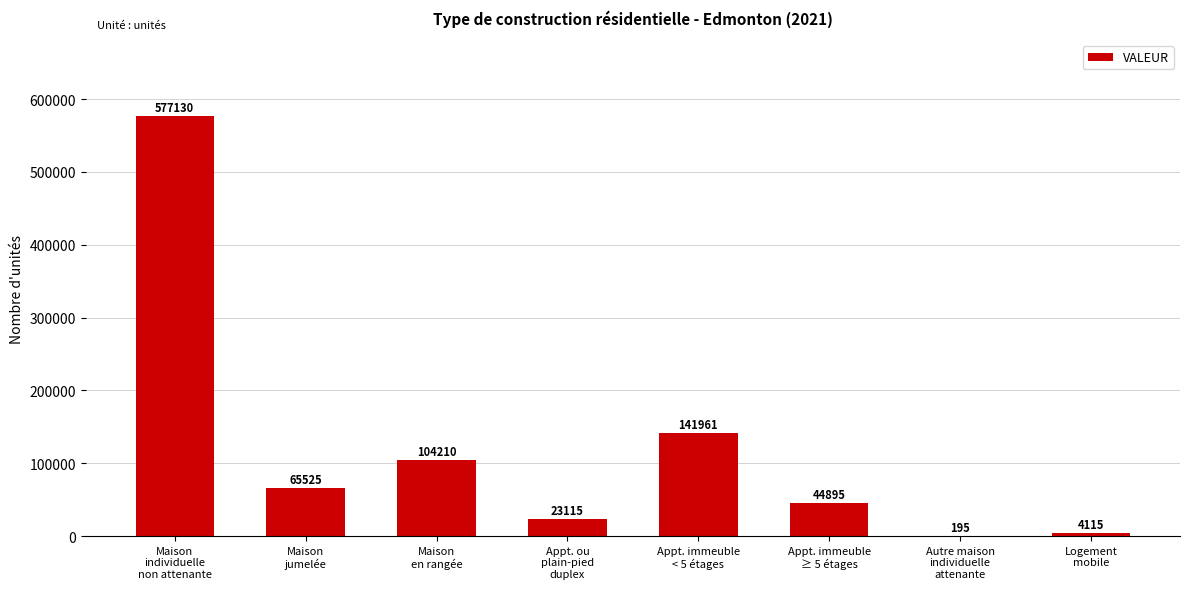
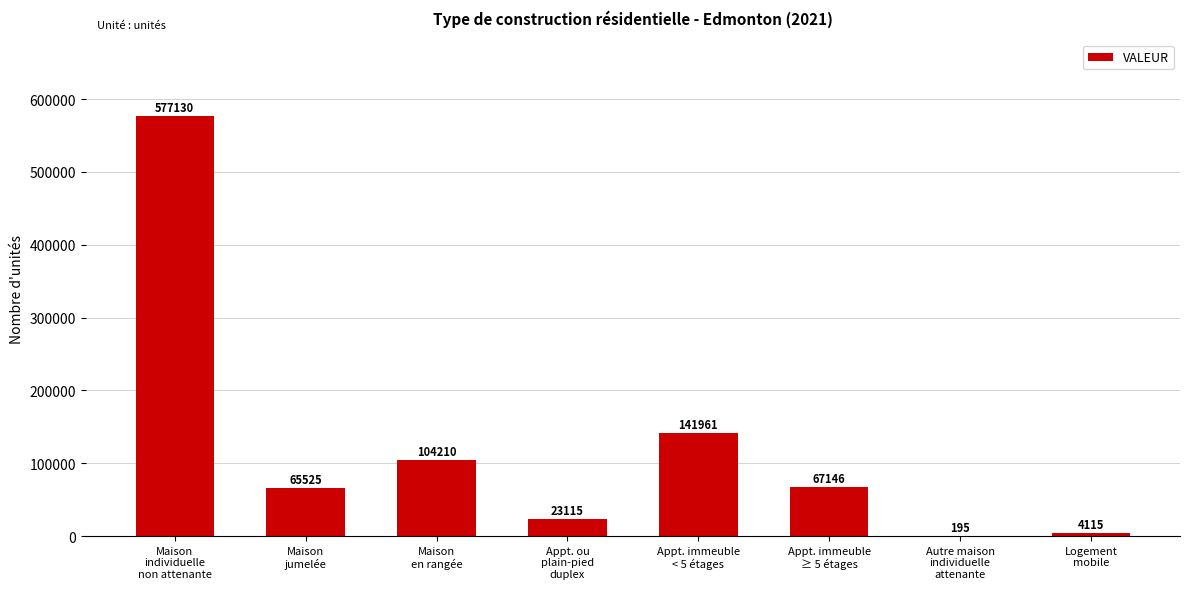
Appt. immeuble ≥ 5 étages: 44895 -> 67146
